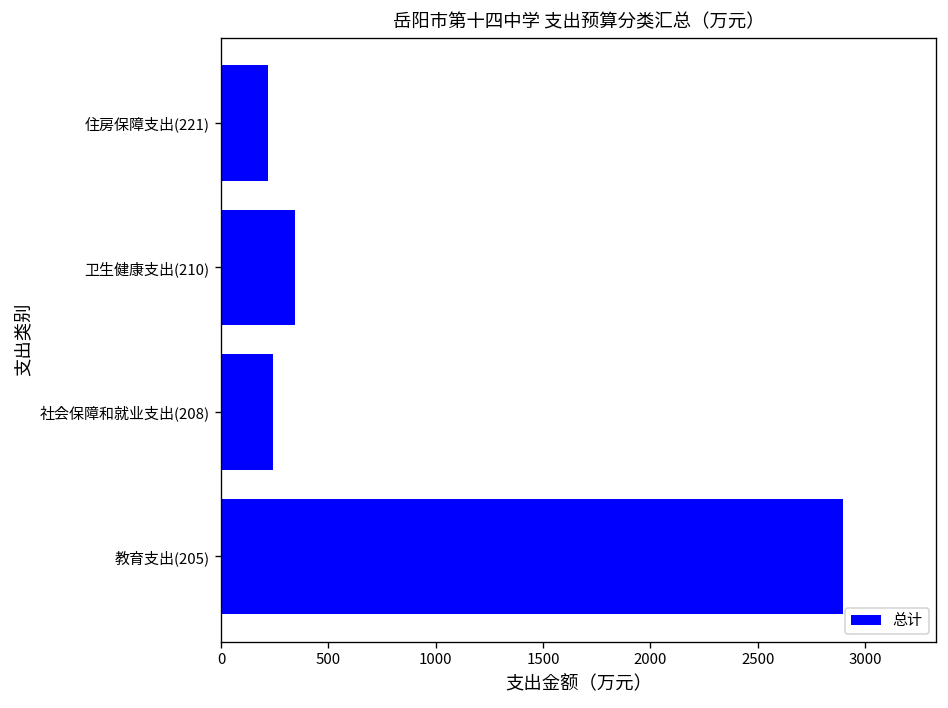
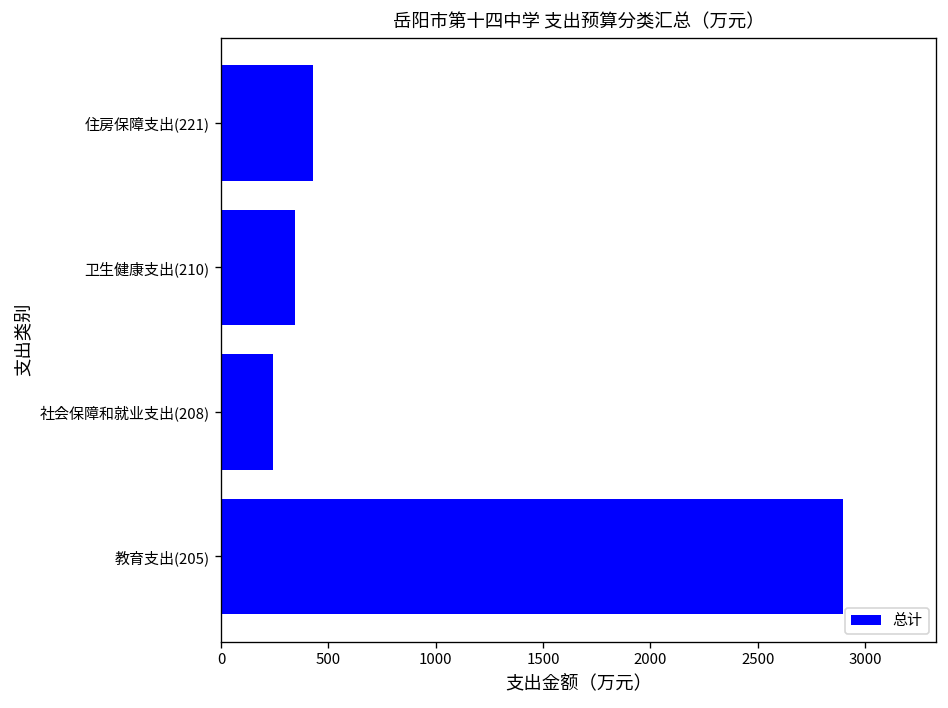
住房保障支出(221): 220 -> 430
